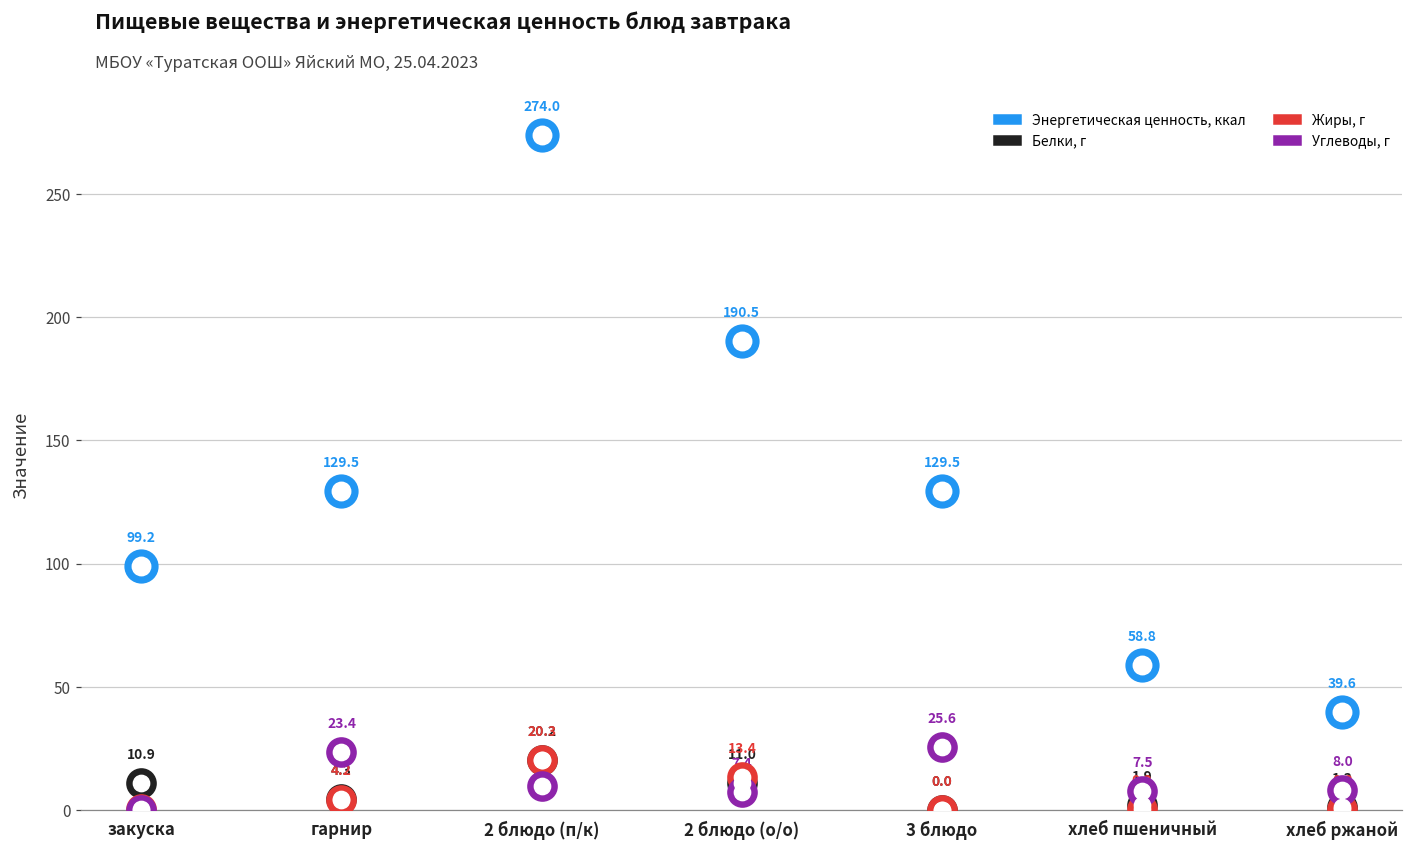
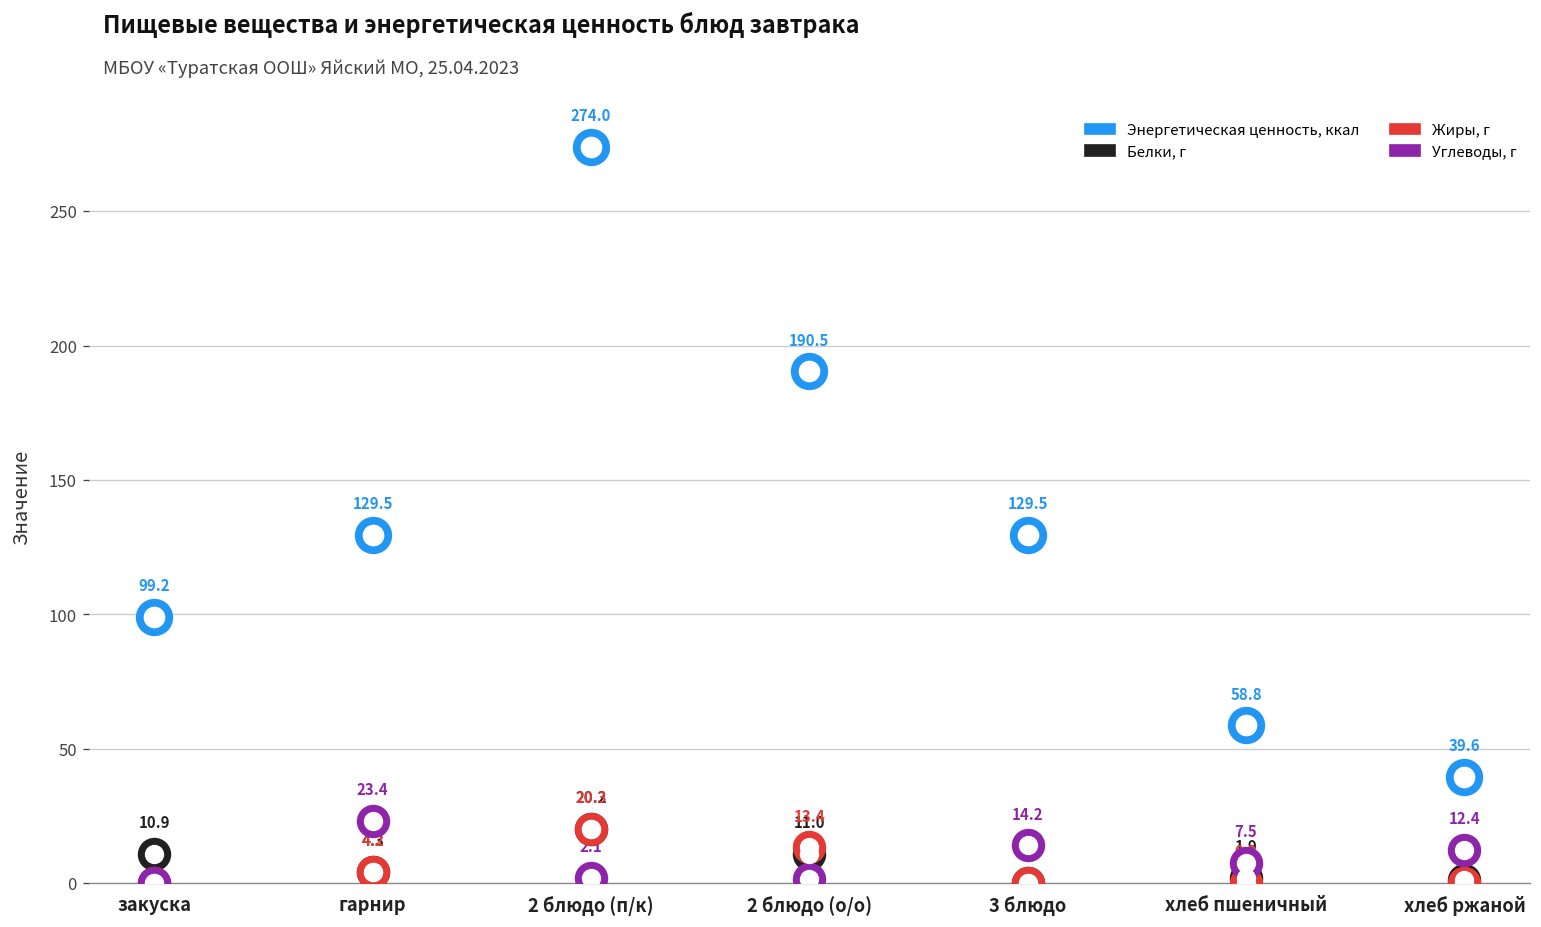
Углеводы, г, 2 блюдо (п/к): 9.5 -> 2.1
Углеводы, г, 2 блюдо (о/о): 7.4 -> 1.6
Углеводы, г, 3 блюдо: 25.6 -> 14.2
Углеводы, г, хлеб ржаной: 8.0 -> 12.4
